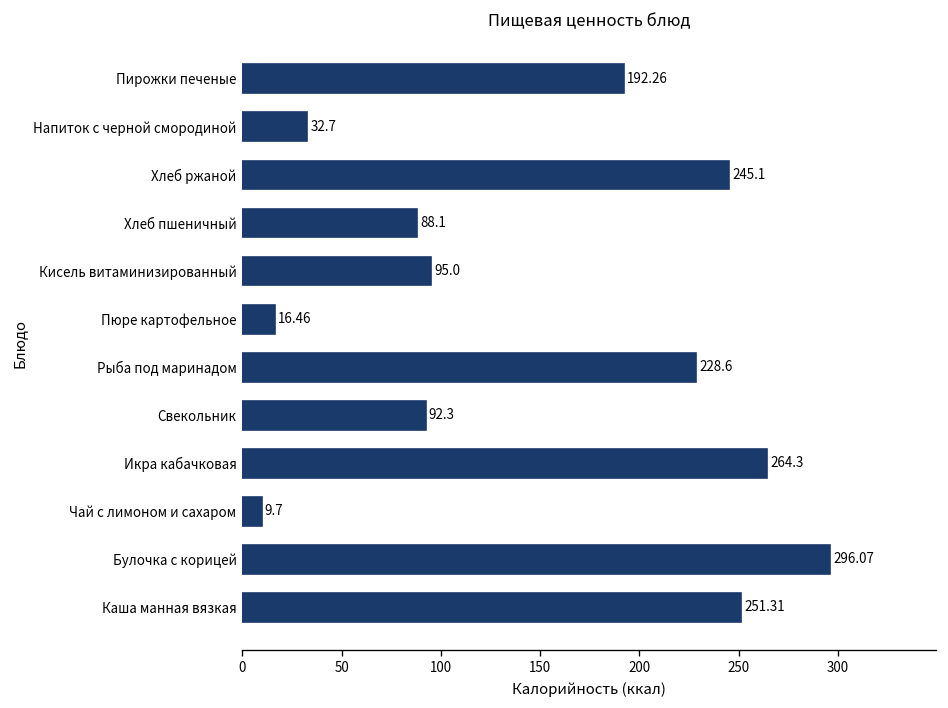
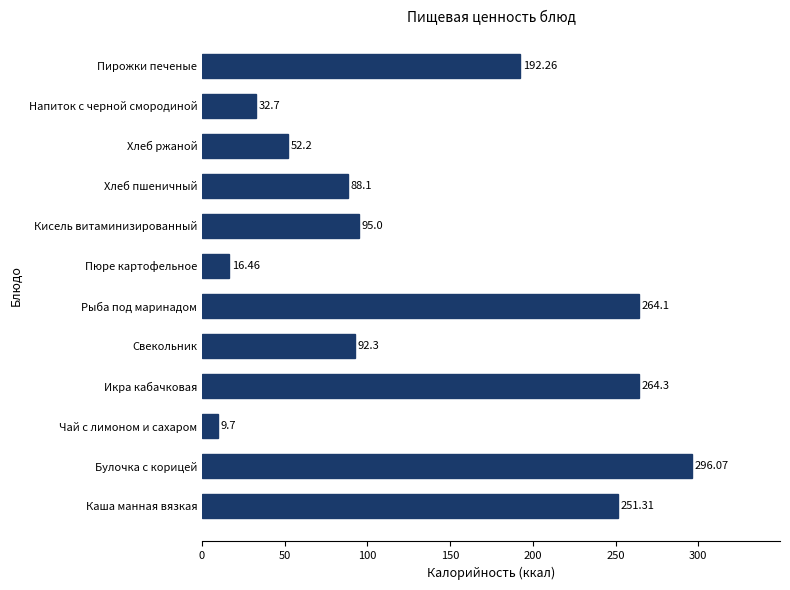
Хлеб ржаной: 245.1 -> 52.2
Рыба под маринадом: 228.6 -> 264.1
